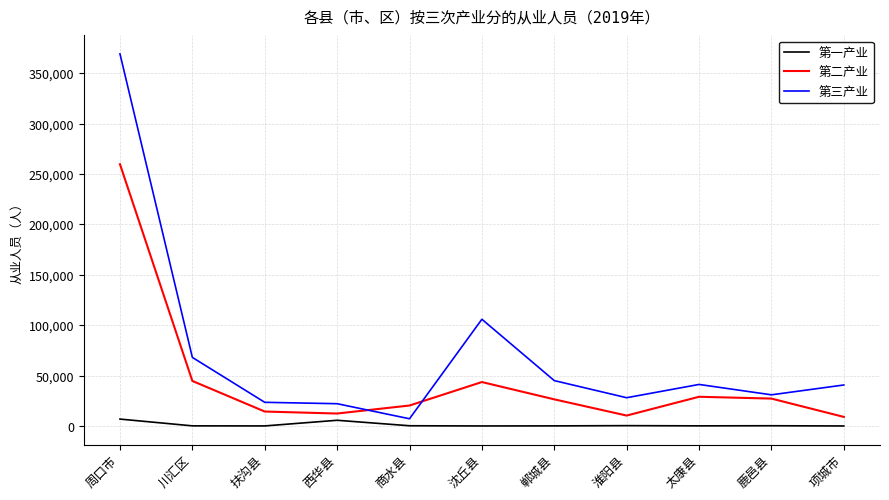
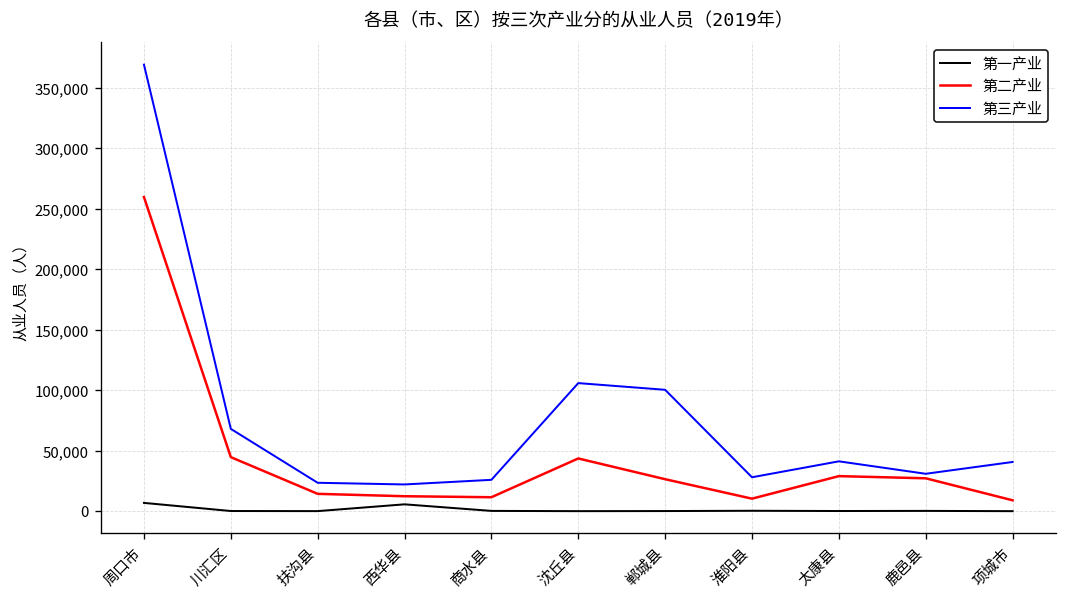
第二产业, 商水县: 20,000 -> 12,000
第三产业, 商水县: 7,000 -> 26,000
第三产业, 郸城县: 45,000 -> 100,000
